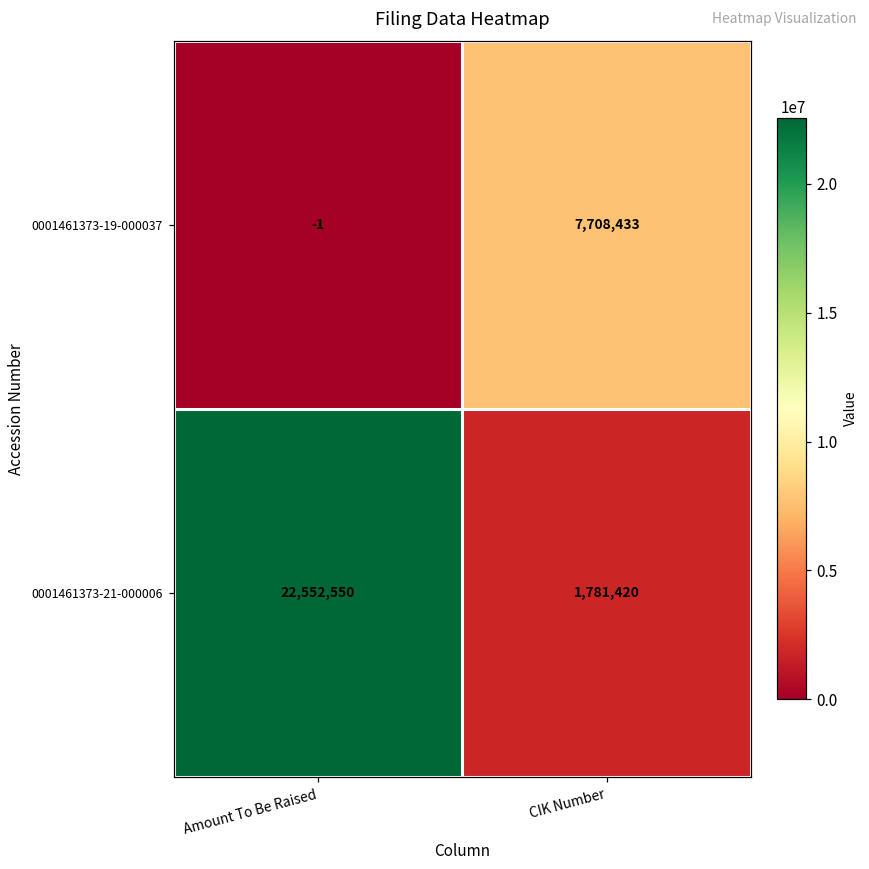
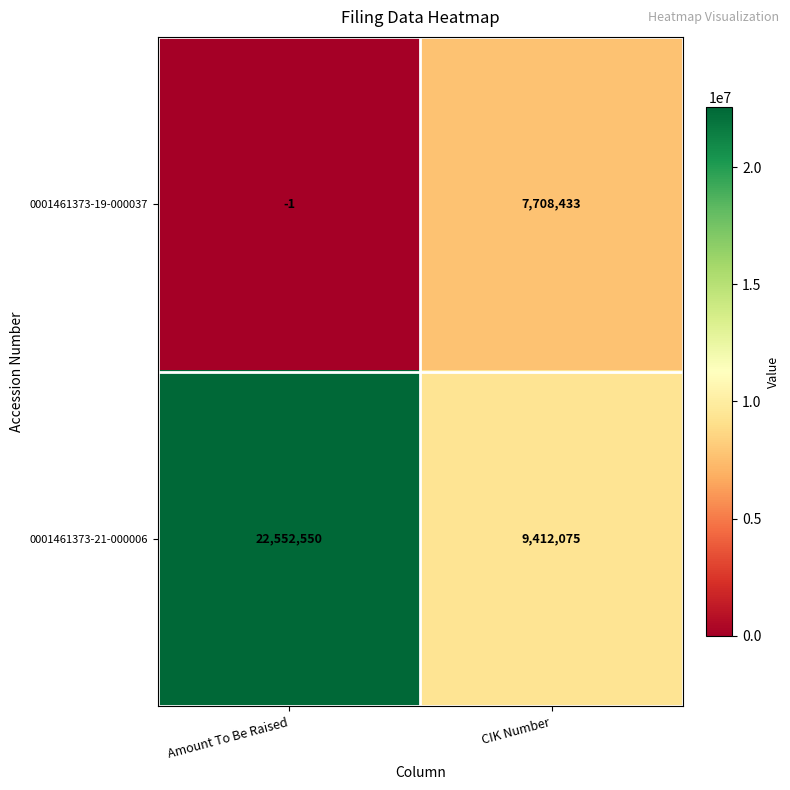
0001461373-21-000006, CIK Number: 1,781,420 -> 9,412,075
